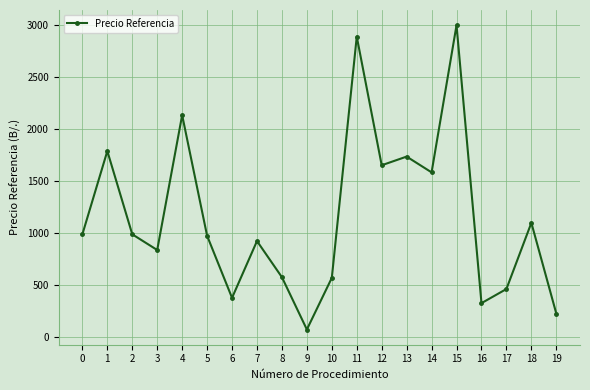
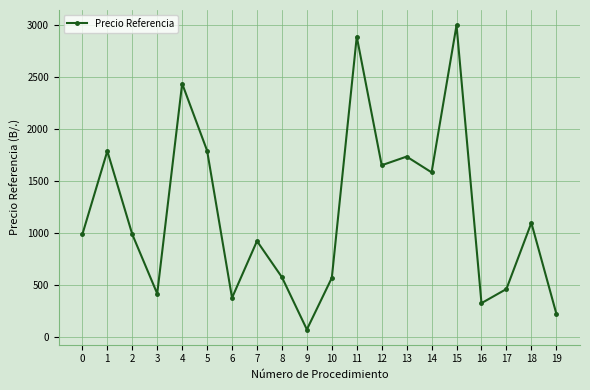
3: 840 -> 420
4: 2130 -> 2440
5: 980 -> 1790
